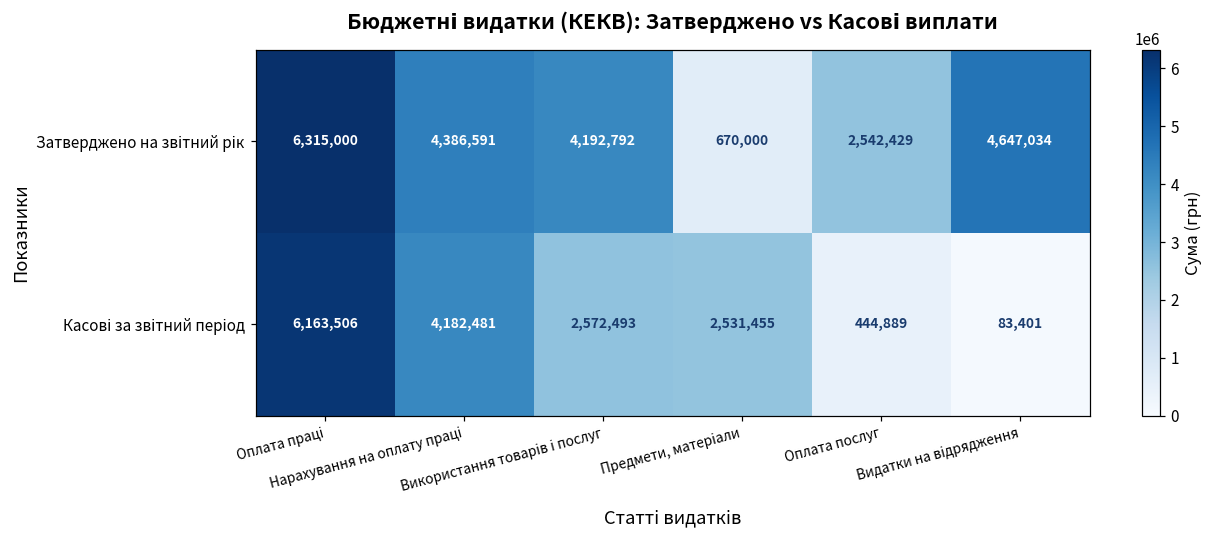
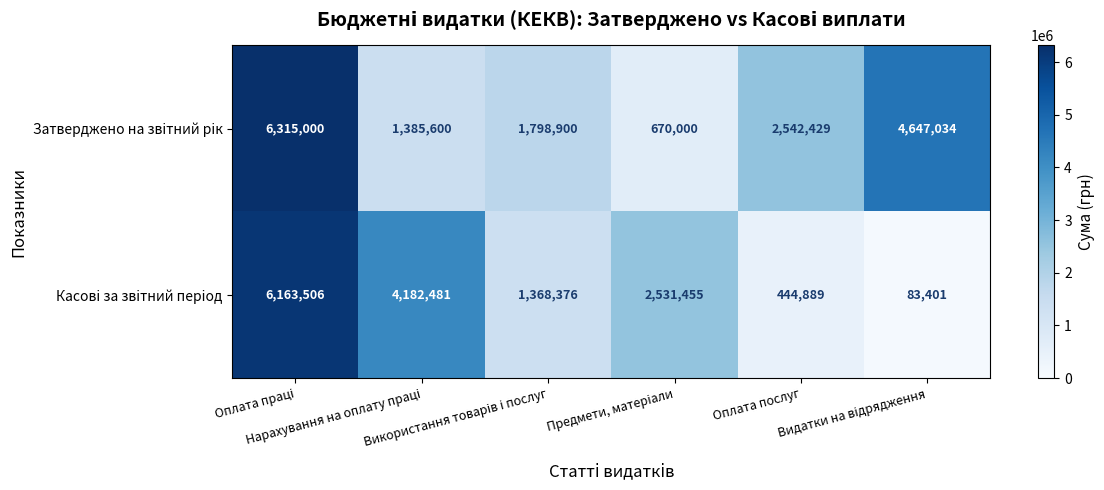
Затверджено на звітний рік, Нарахування на оплату праці: 4,386,591 -> 1,385,600
Затверджено на звітний рік, Використання товарів і послуг: 4,192,792 -> 1,798,900
Касові за звітний період, Використання товарів і послуг: 2,572,493 -> 1,368,376
